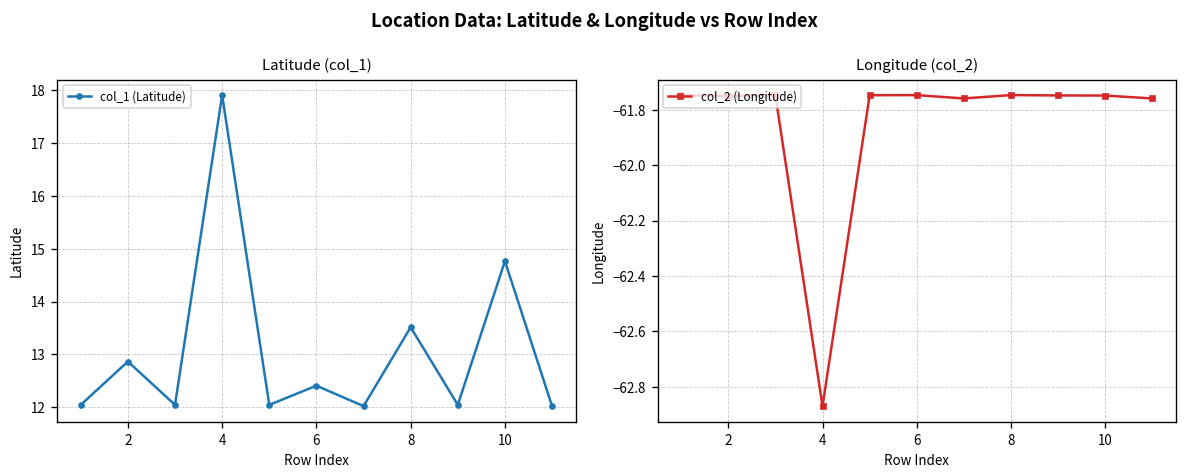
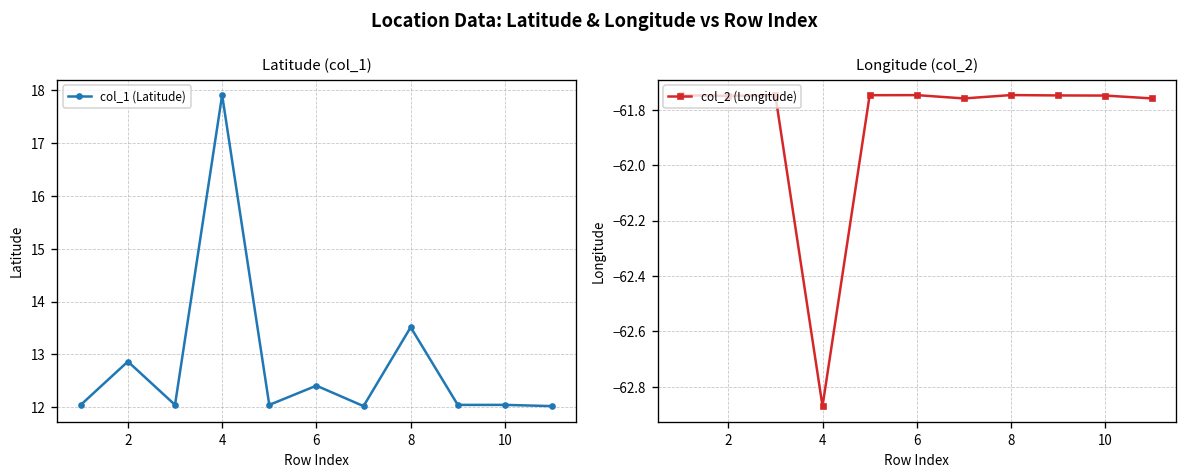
Latitude (col_1), 10: 14.8 -> 12.0
